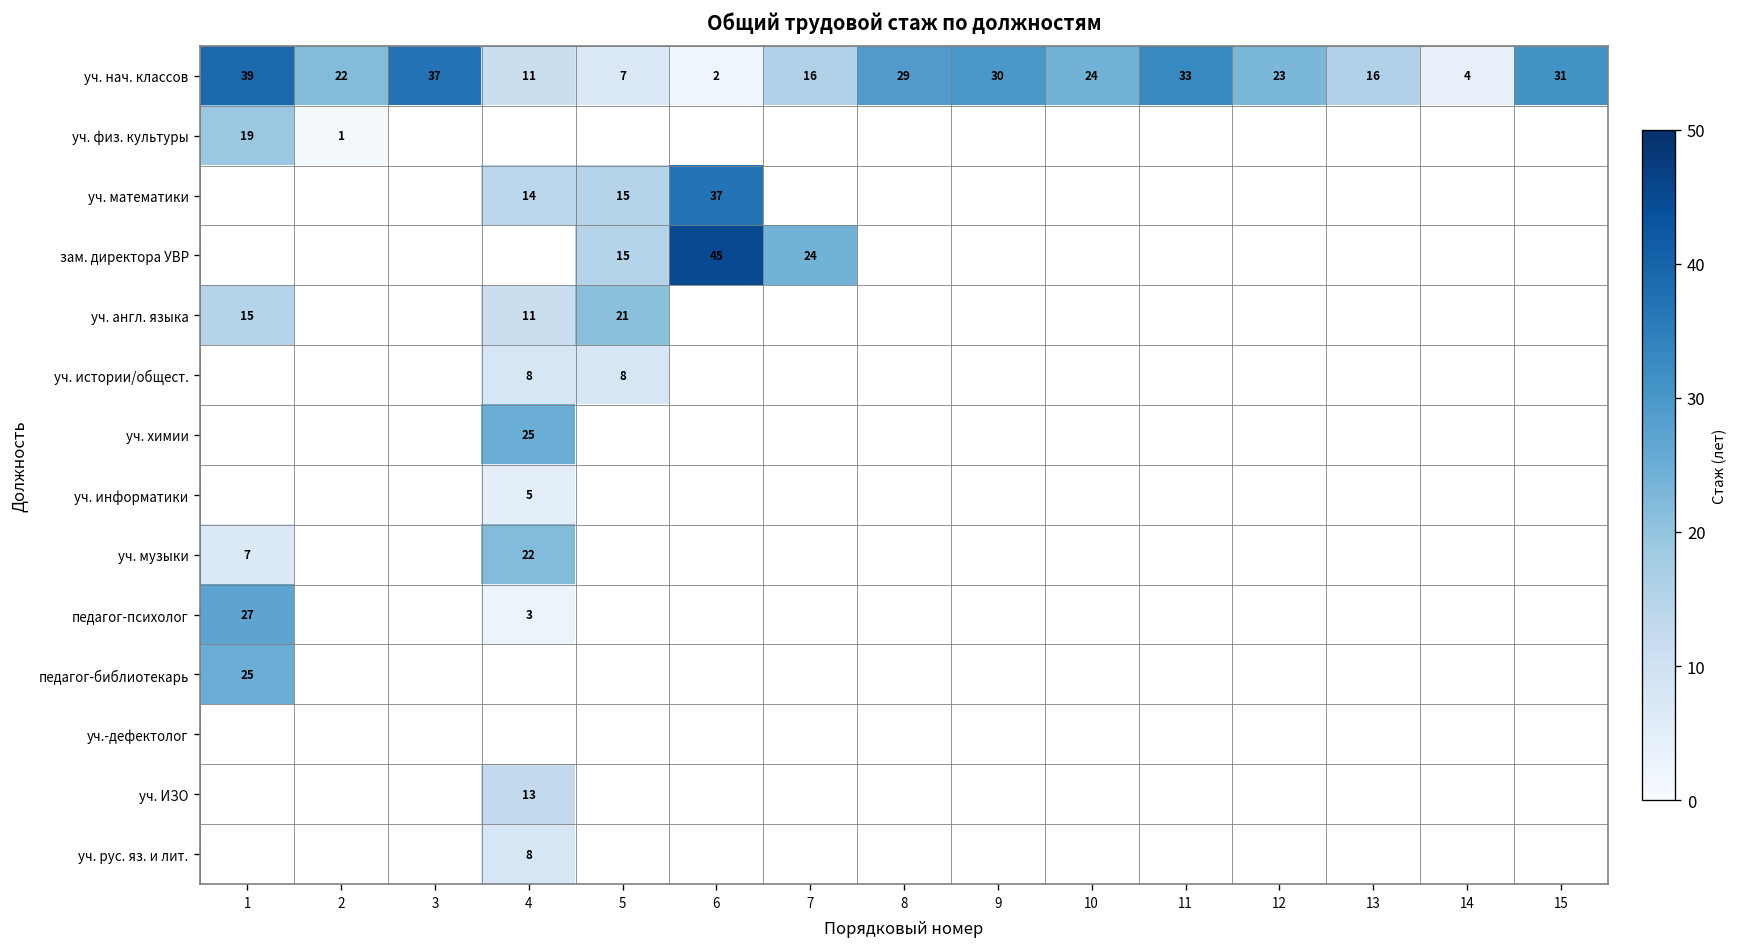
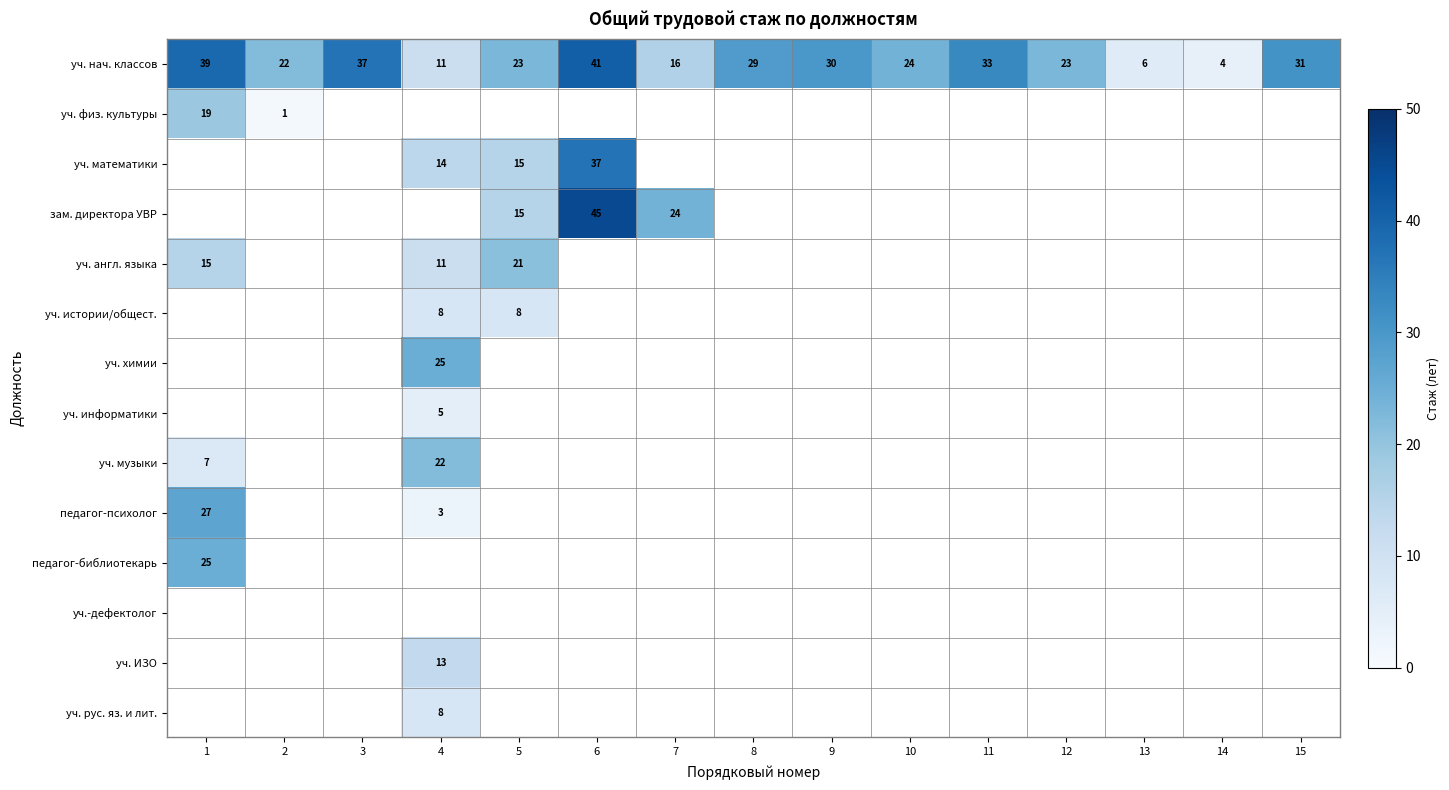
уч. нач. классов, 5: 7 -> 23
уч. нач. классов, 6: 2 -> 41
уч. нач. классов, 13: 16 -> 6
